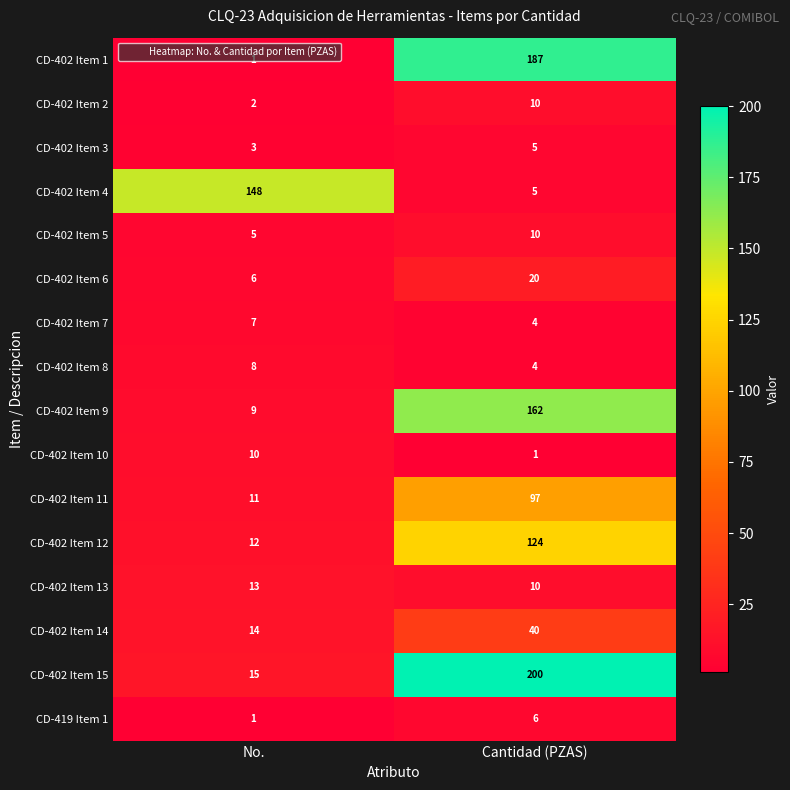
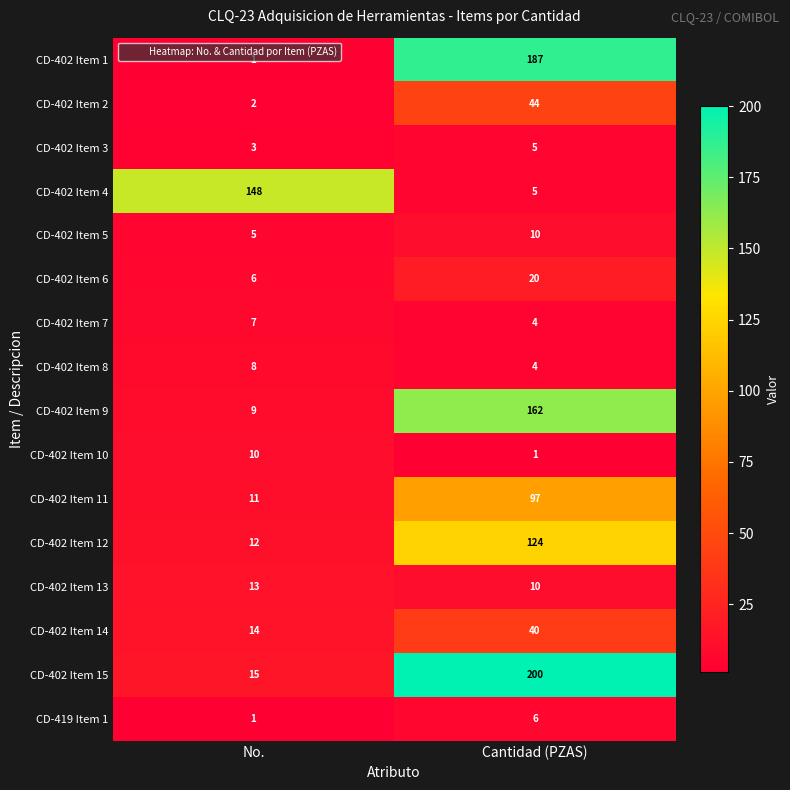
CD-402 Item 2, Cantidad (PZAS): 10 -> 44
